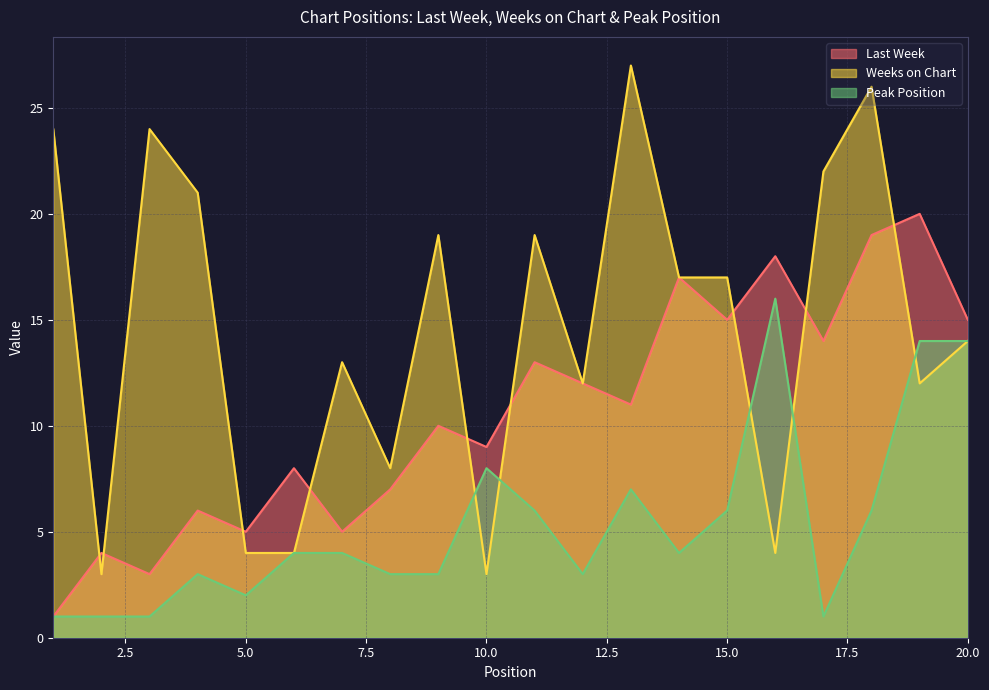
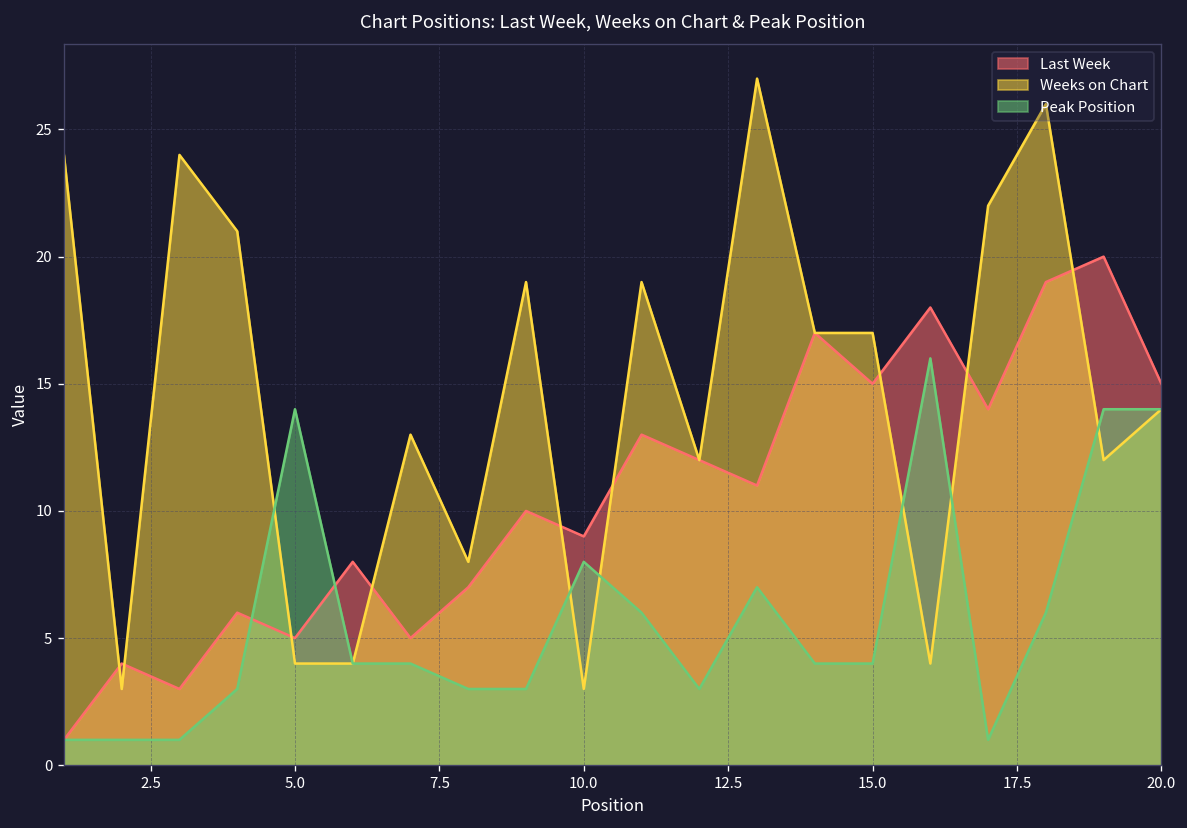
Peak Position, 5.0: 2 -> 14
Peak Position, 15.0: 6 -> 4
